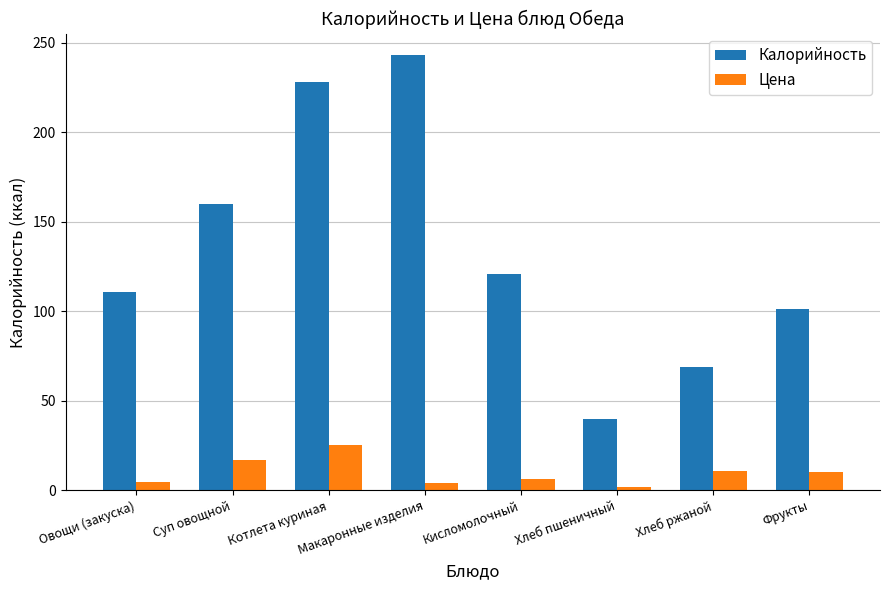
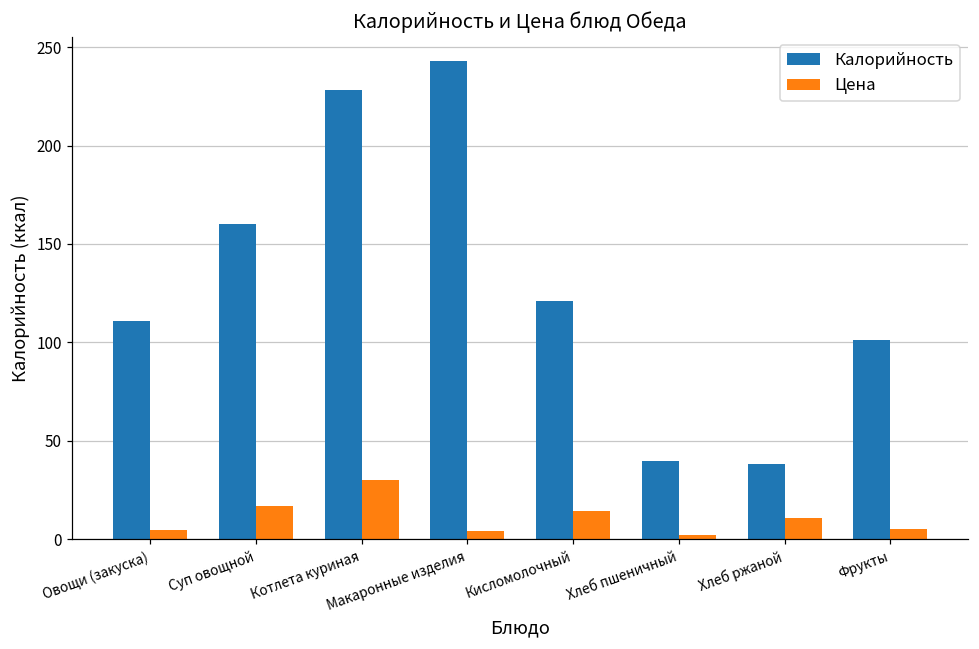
Цена, Котлета куриная: 25 -> 30
Цена, Кисломолочный: 6 -> 14
Калорийность, Хлеб ржаной: 69 -> 38
Цена, Фрукты: 10 -> 5
